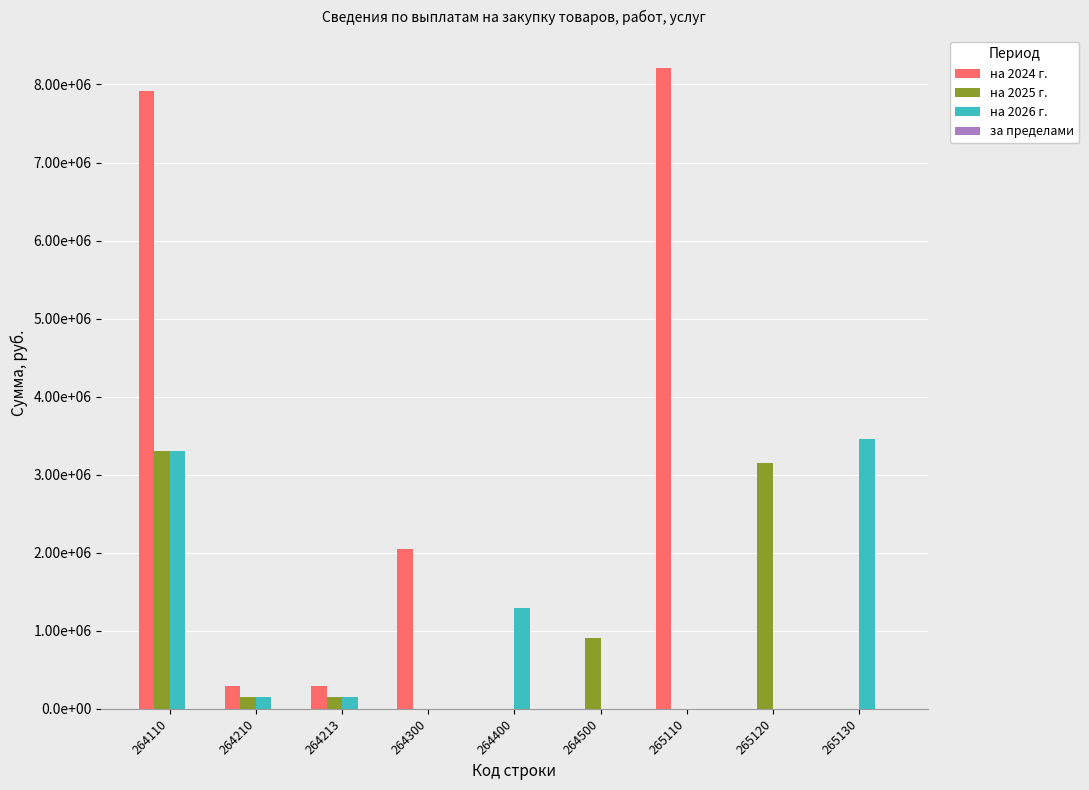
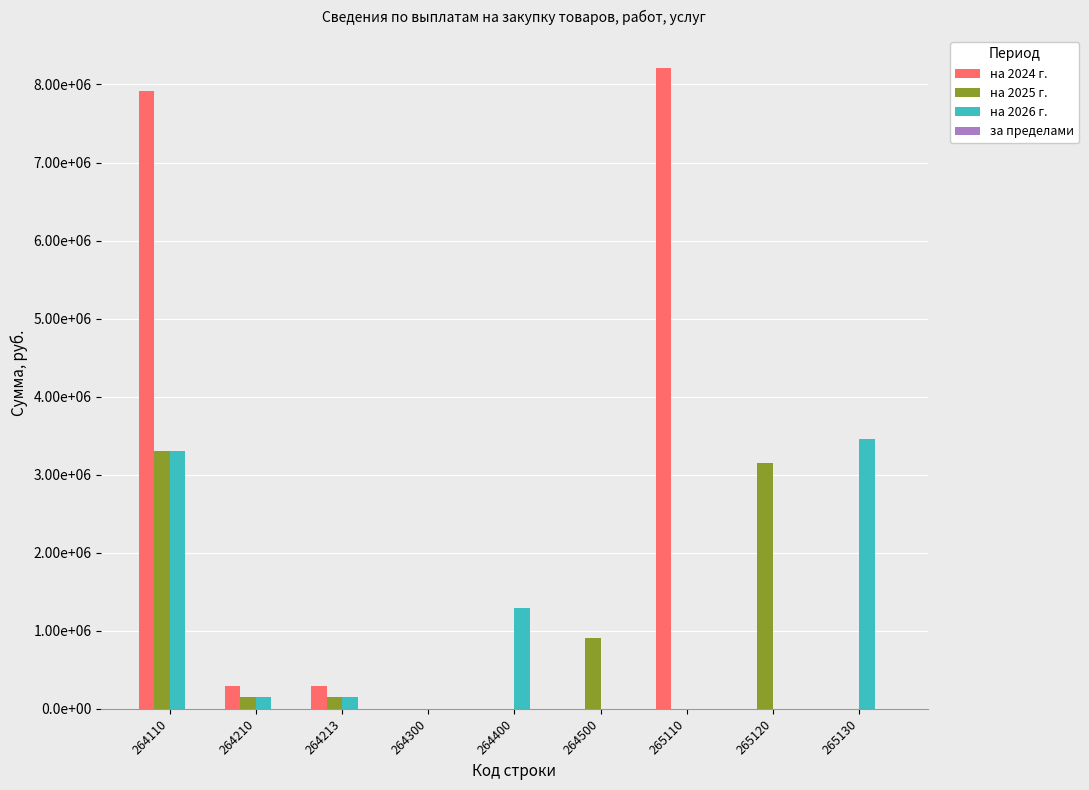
на 2024 г., 264300: 2000000 -> 0
